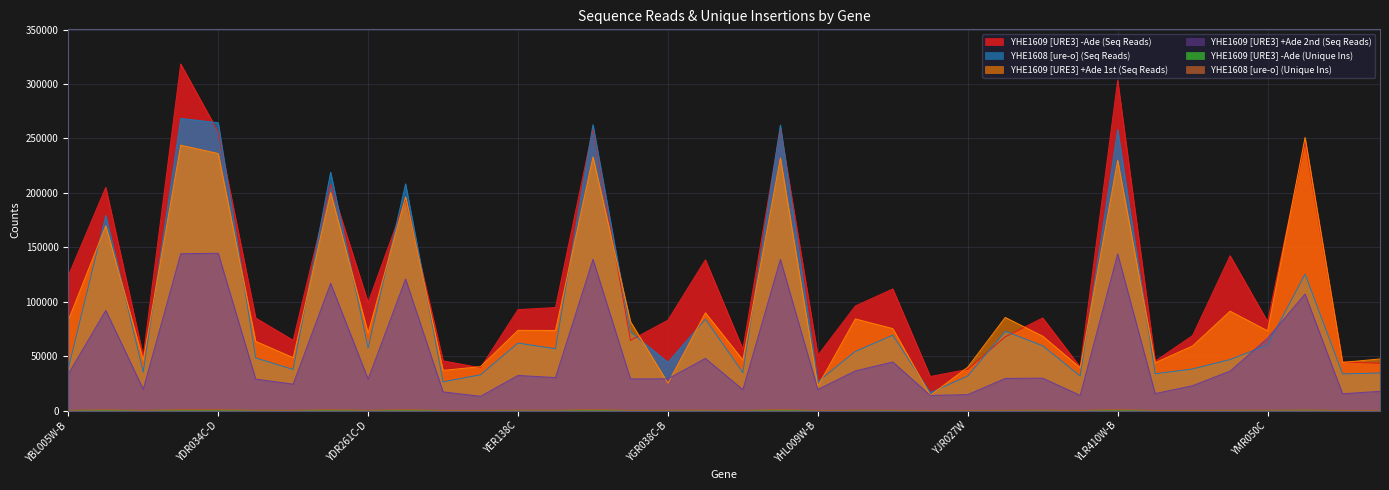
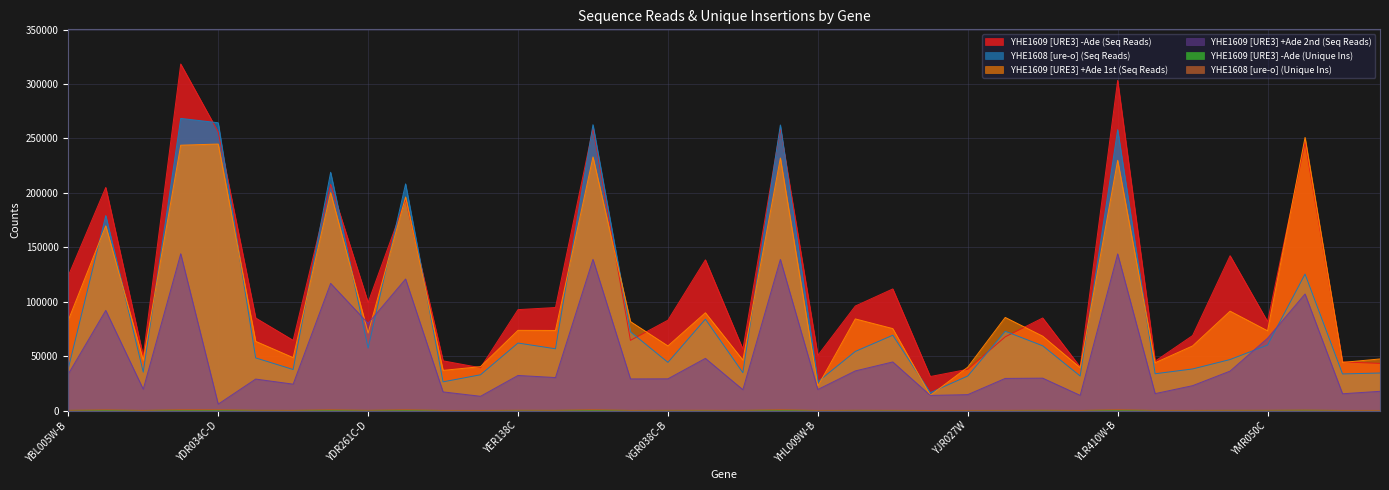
YHE1609 [URE3] +Ade 1st (Seq Reads), YDR034C-D: 236000 -> 245000
YHE1609 [URE3] +Ade 2nd (Seq Reads), YDR034C-D: 145000 -> 6000
YHE1609 [URE3] +Ade 2nd (Seq Reads), YDR261C-D: 29000 -> 80000
YHE1609 [URE3] +Ade 1st (Seq Reads), YGR038C-B: 25000 -> 59000
